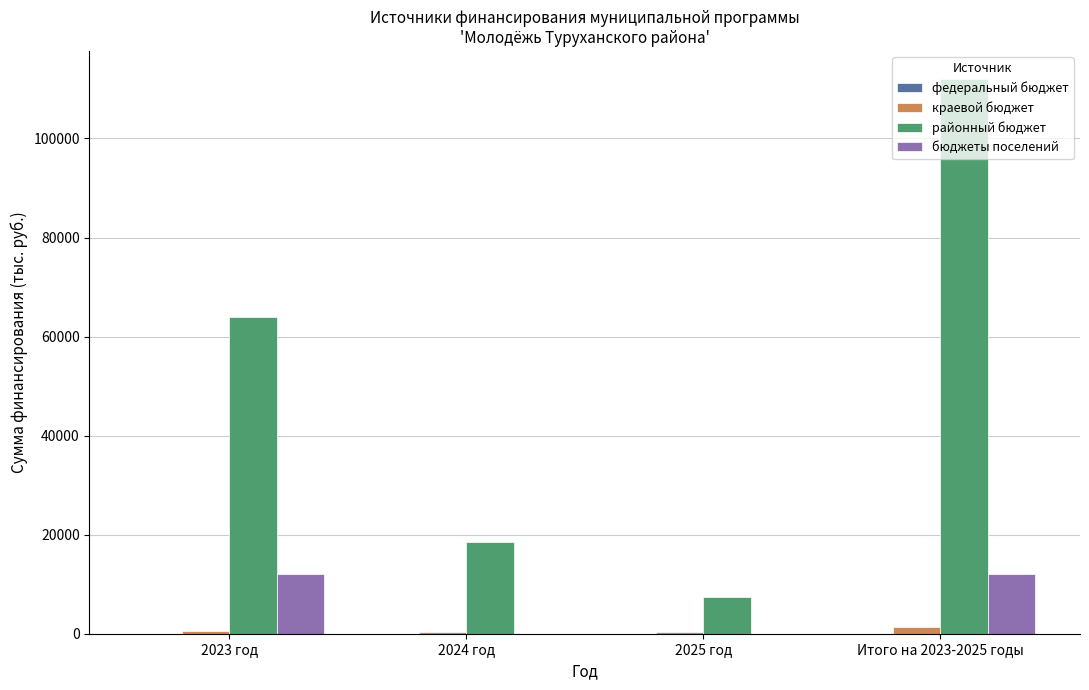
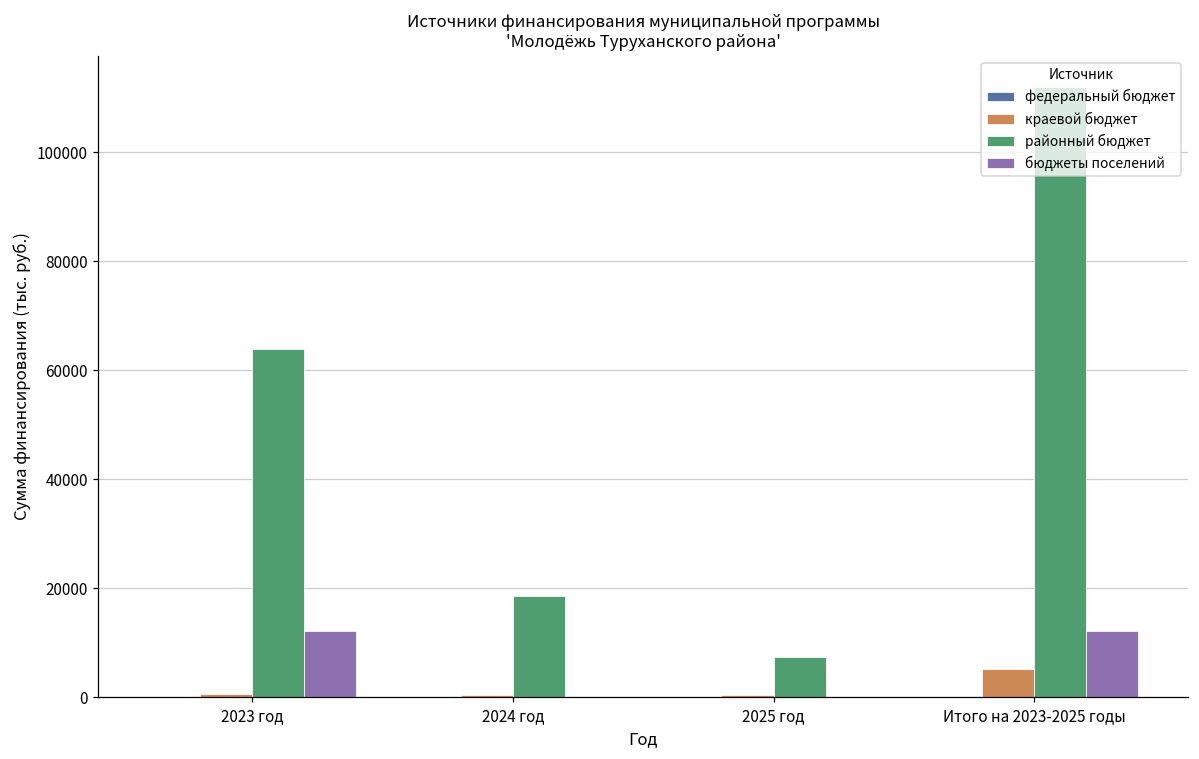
краевой бюджет, Итого на 2023-2025 годы: 1000 -> 5000
